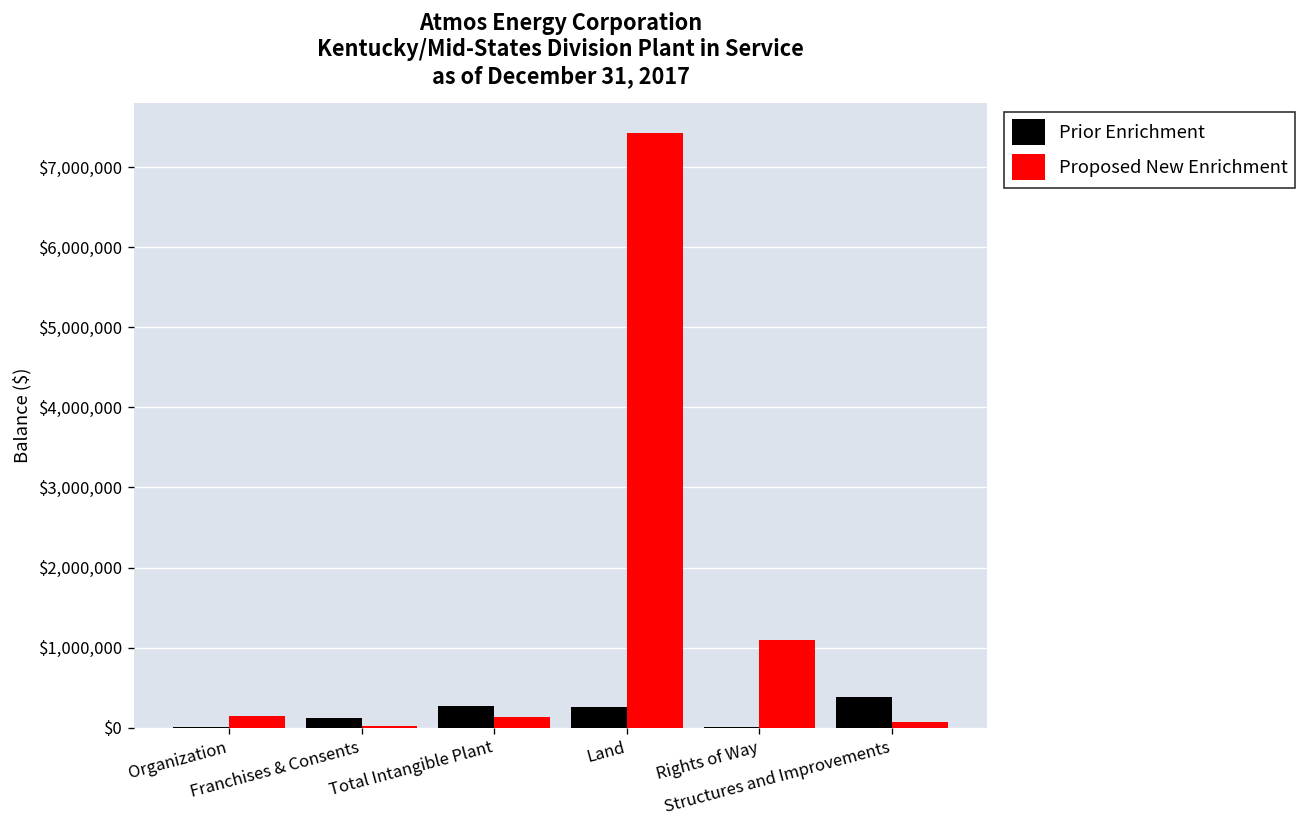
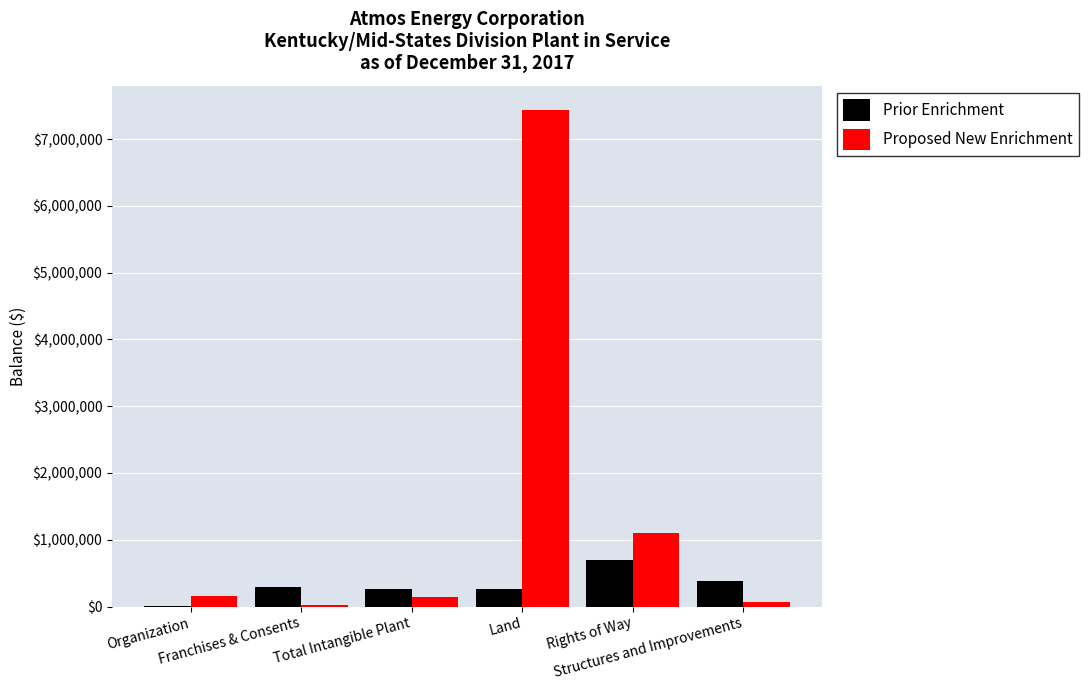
Prior Enrichment, Franchises & Consents: $100,000 -> $300,000
Prior Enrichment, Rights of Way: $0 -> $700,000
